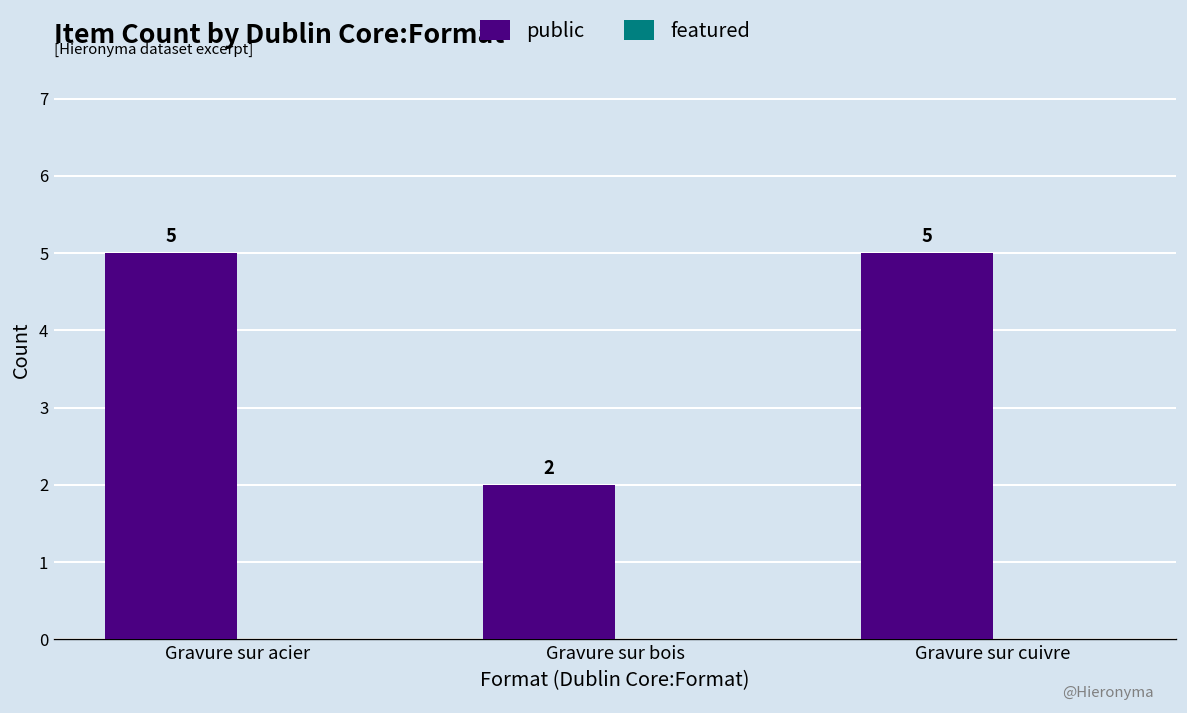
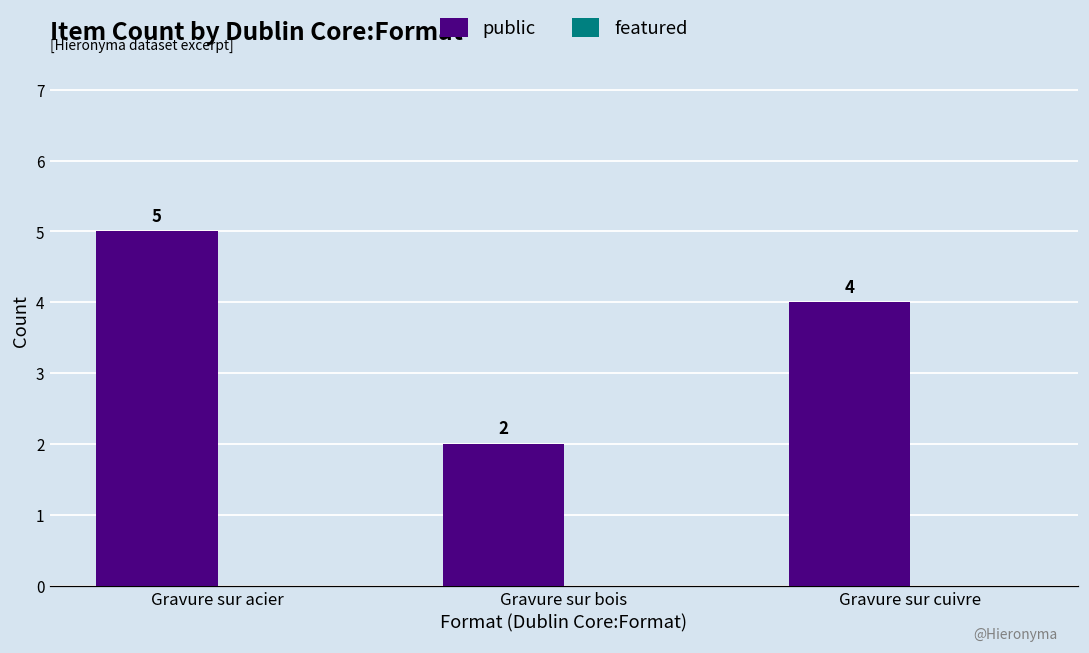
public, Gravure sur cuivre: 5 -> 4
